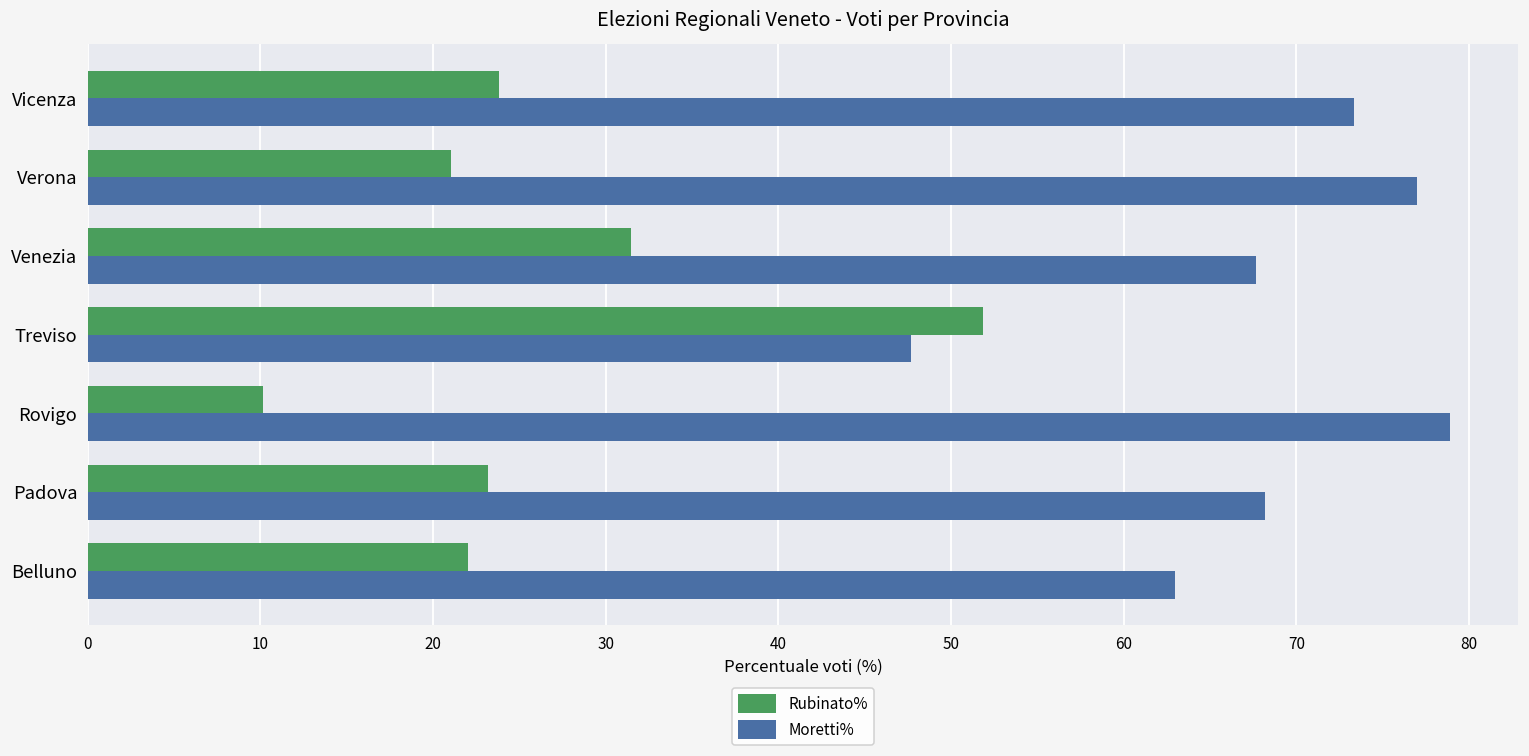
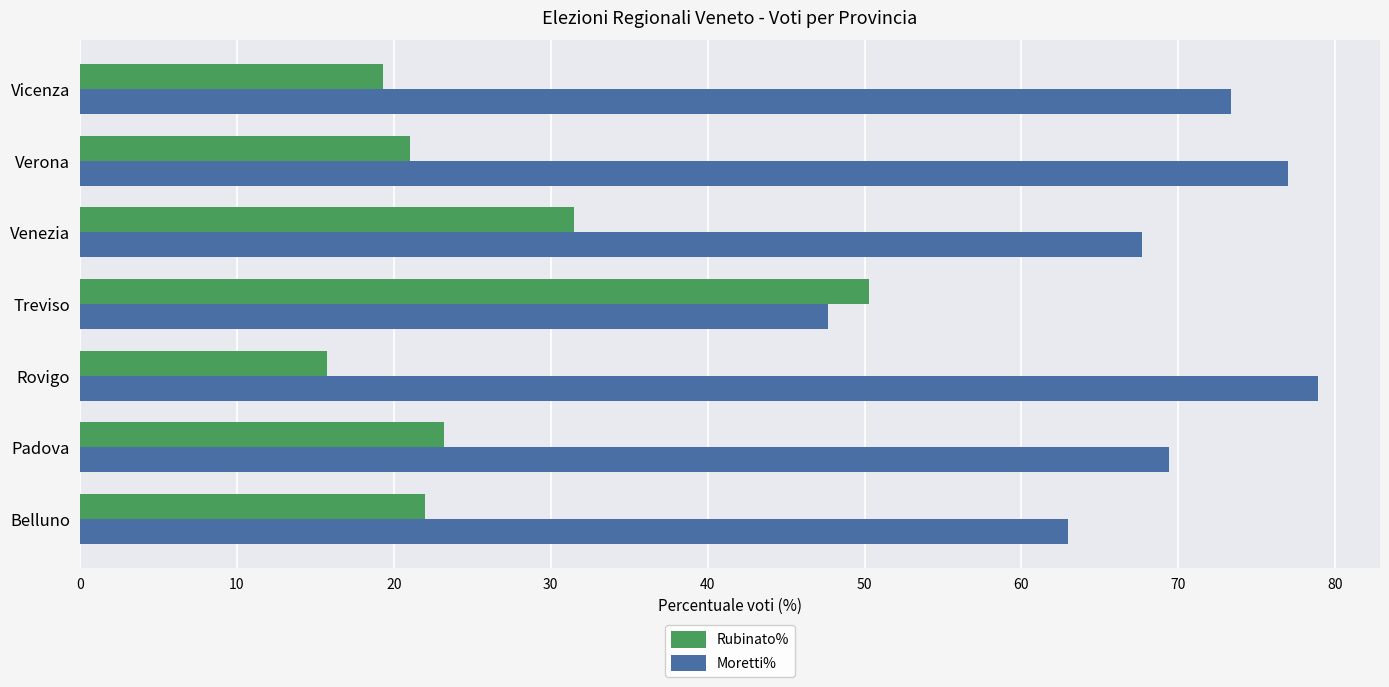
Rubinato%, Vicenza: 23.8 -> 19.3
Rubinato%, Treviso: 51.9 -> 50.3
Rubinato%, Rovigo: 10.1 -> 15.8
Moretti%, Padova: 68.2 -> 69.4
